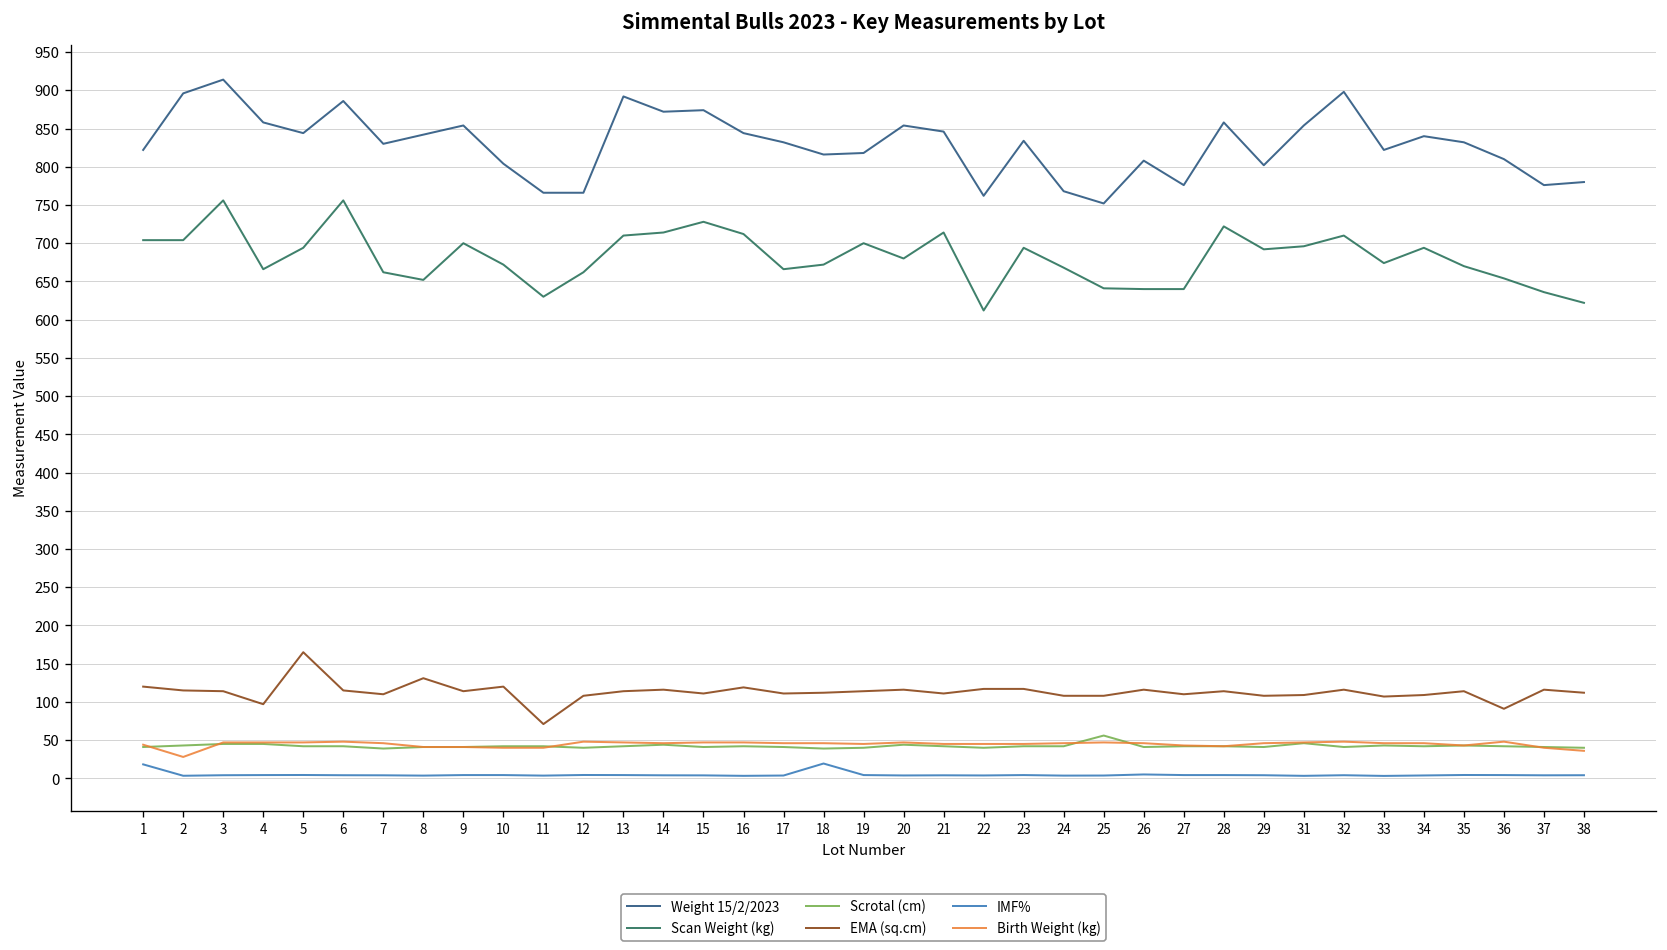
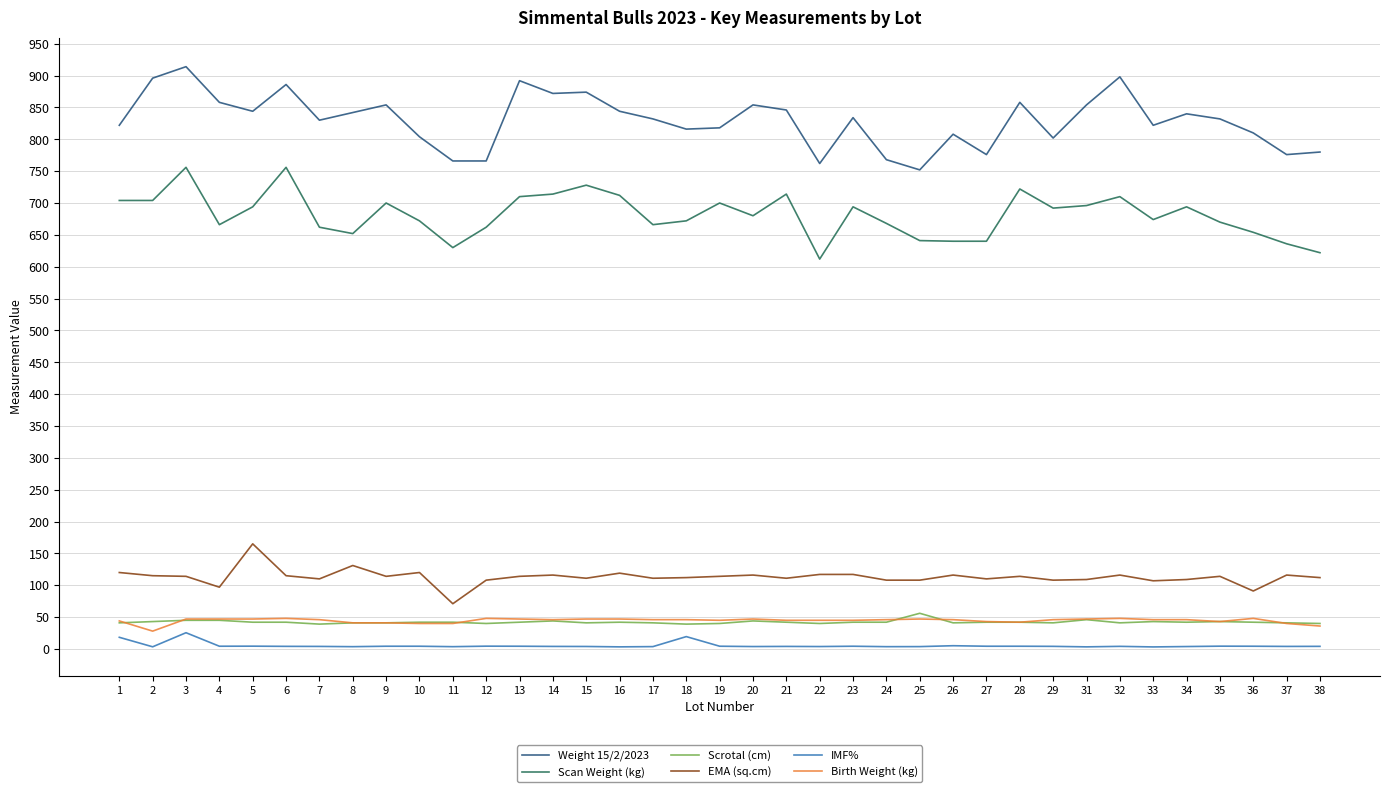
IMF%, 3: 0 -> 30
